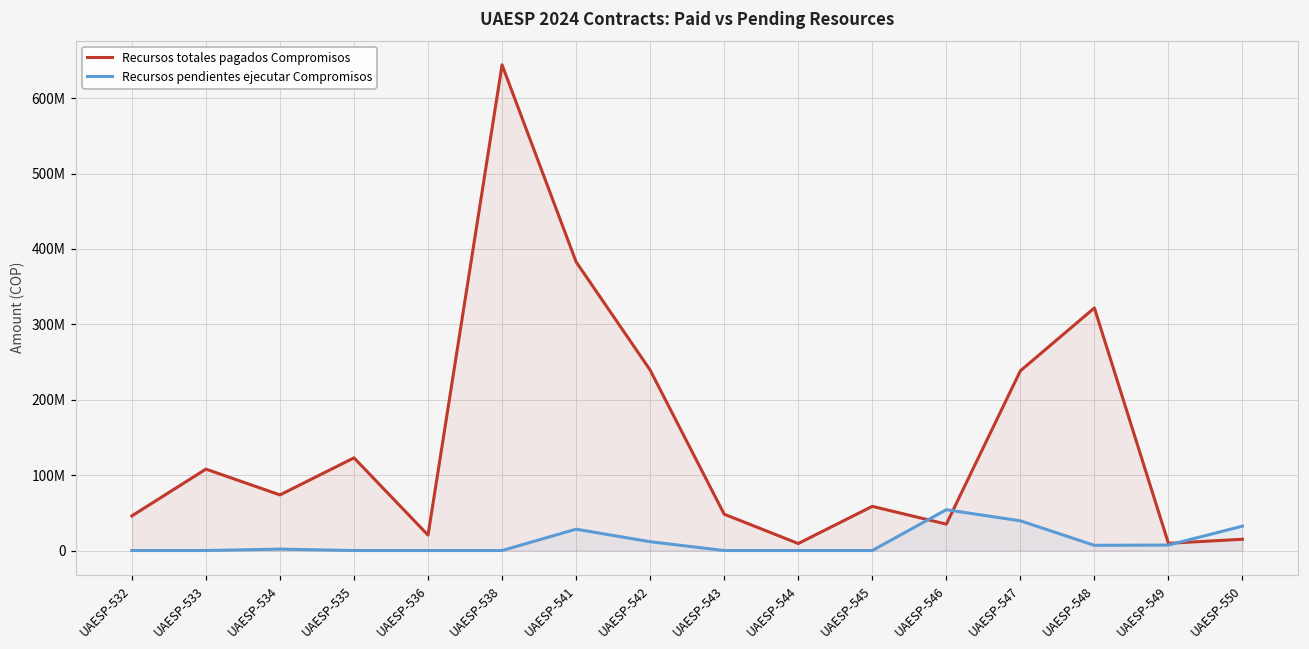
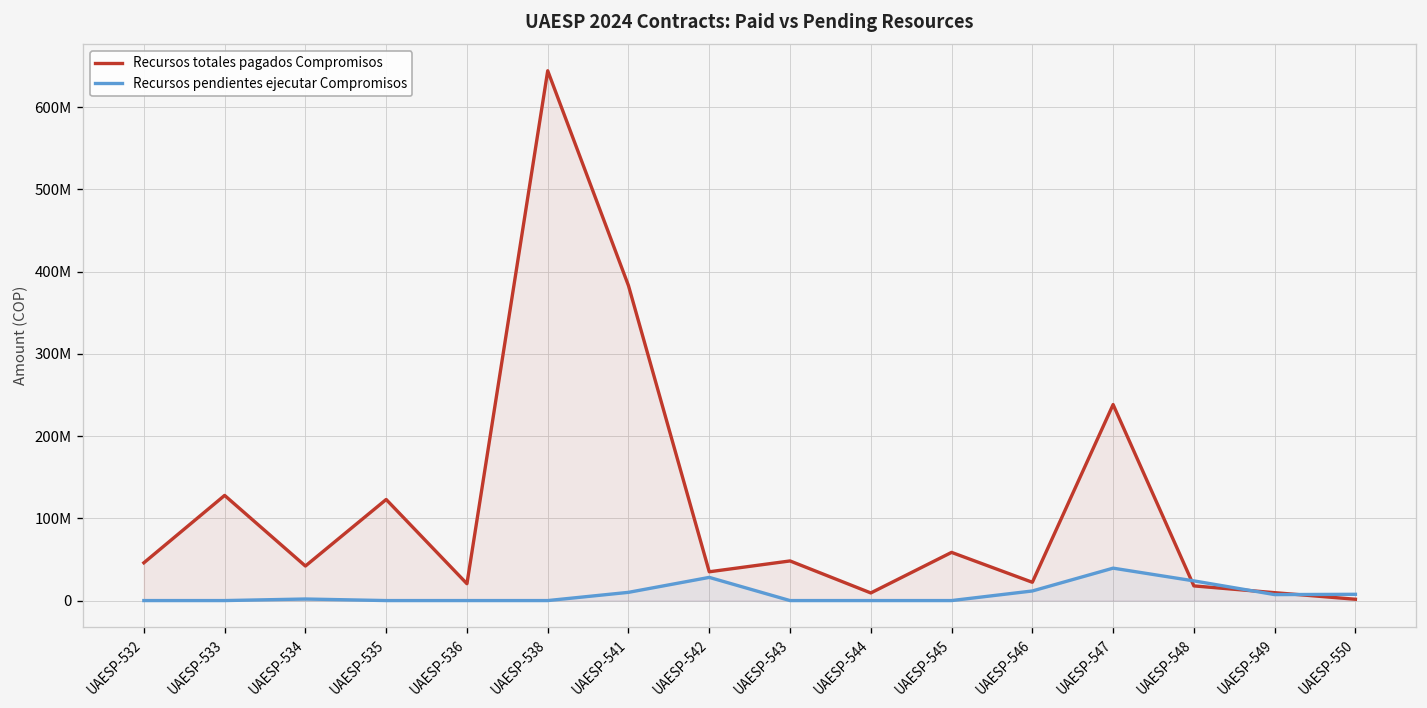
Recursos totales pagados Compromisos, UAESP-533: 110000000 -> 130000000
Recursos totales pagados Compromisos, UAESP-534: 70000000 -> 40000000
Recursos pendientes ejecutar Compromisos, UAESP-541: 30000000 -> 10000000
Recursos totales pagados Compromisos, UAESP-542: 240000000 -> 30000000
Recursos pendientes ejecutar Compromisos, UAESP-542: 10000000 -> 30000000
Recursos totales pagados Compromisos, UAESP-546: 30000000 -> 20000000
Recursos pendientes ejecutar Compromisos, UAESP-546: 50000000 -> 10000000
Recursos totales pagados Compromisos, UAESP-548: 320000000 -> 20000000
Recursos pendientes ejecutar Compromisos, UAESP-548: 10000000 -> 20000000
Recursos totales pagados Compromisos, UAESP-550: 10000000 -> 0
Recursos pendientes ejecutar Compromisos, UAESP-550: 30000000 -> 10000000
